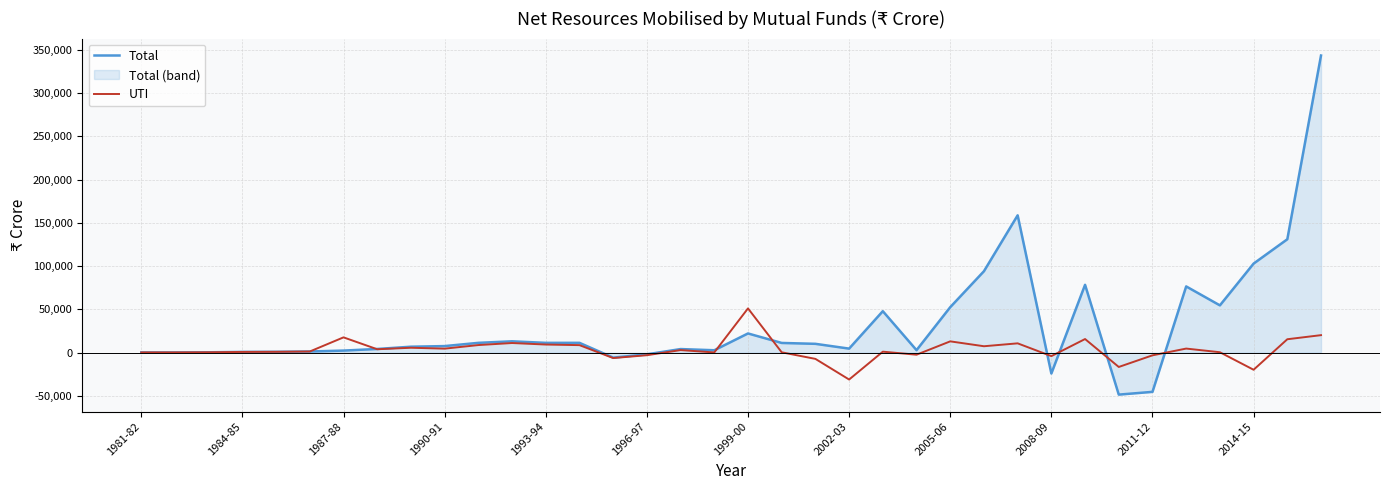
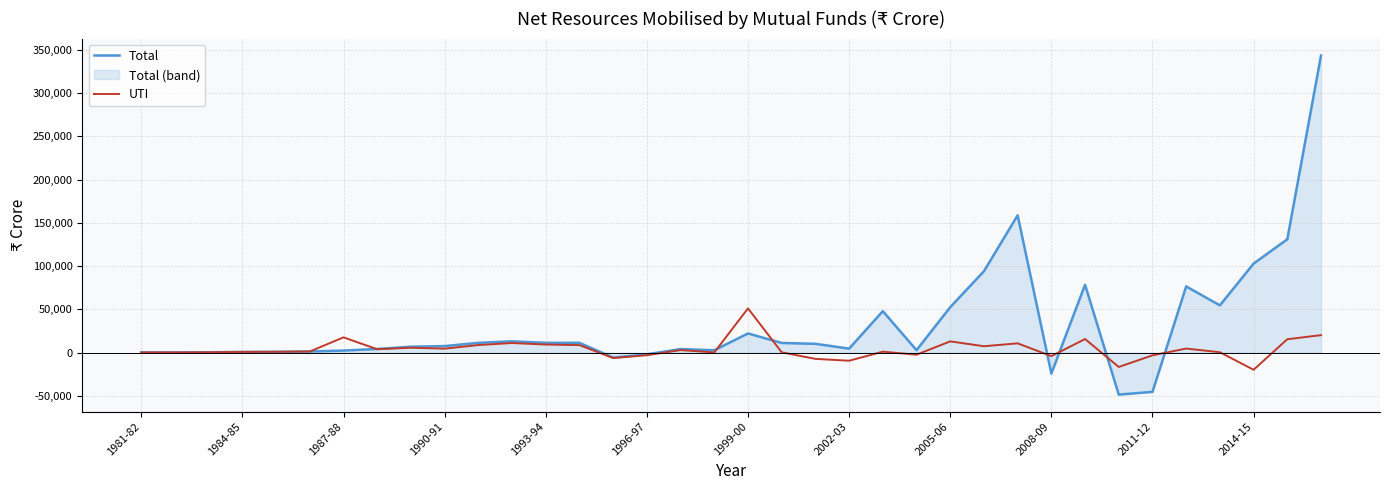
UTI, 2002-03: -30,000 -> -10,000
